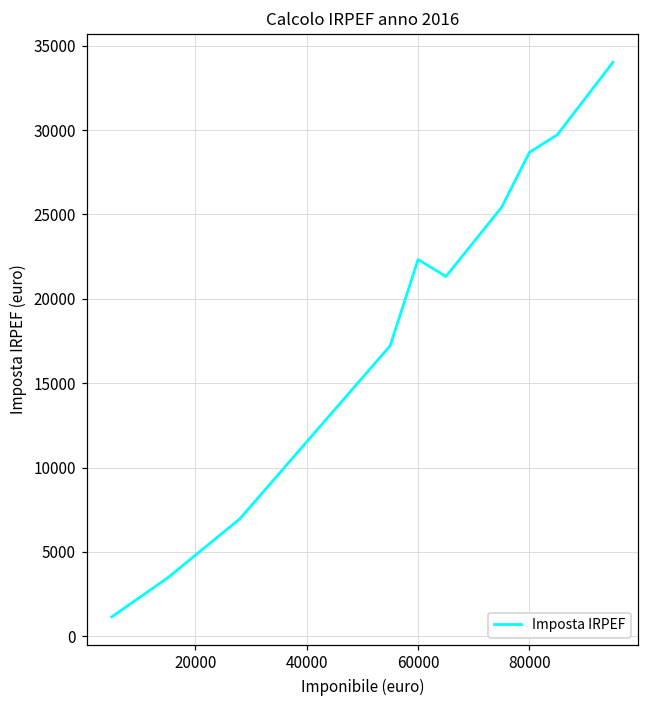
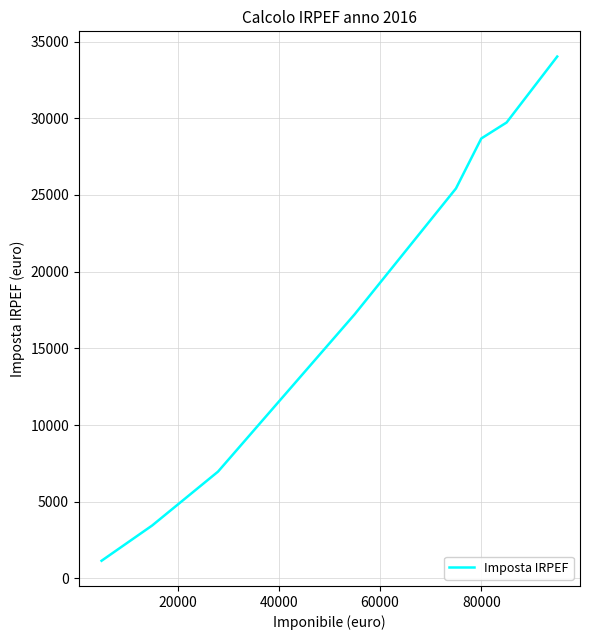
60000: 22300 -> 19300
